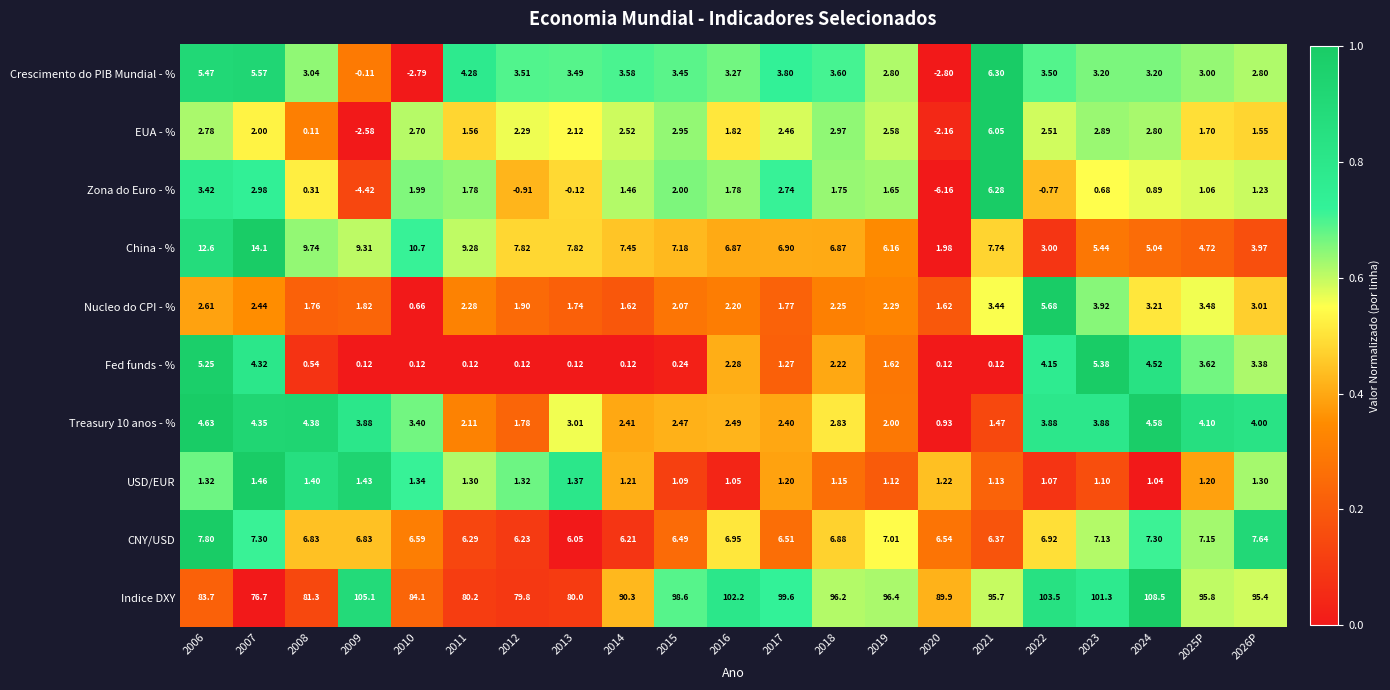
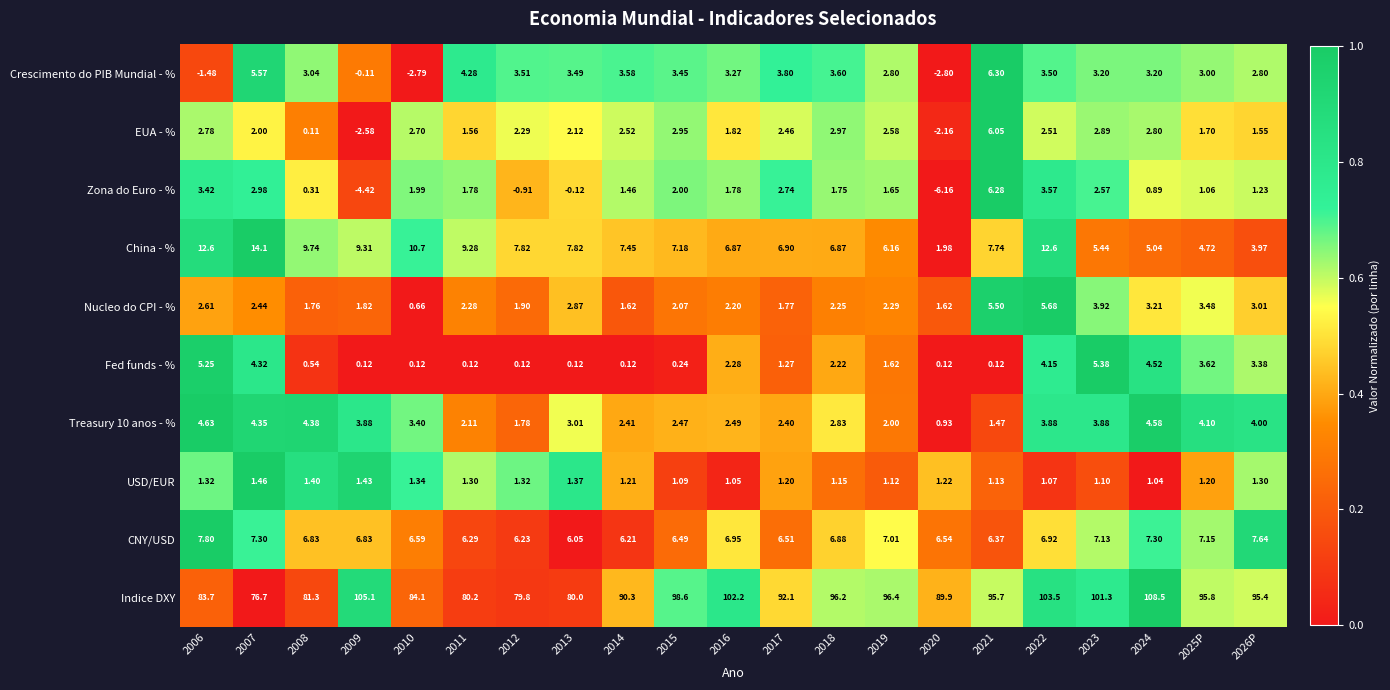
Crescimento do PIB Mundial - %, 2006: 5.47 -> -1.48
Zona do Euro - %, 2022: -0.77 -> 3.57
Zona do Euro - %, 2023: 0.68 -> 2.57
China - %, 2022: 3.00 -> 12.6
Nucleo do CPI - %, 2013: 1.74 -> 2.87
Nucleo do CPI - %, 2021: 3.44 -> 5.50
Indice DXY, 2017: 99.6 -> 92.1
